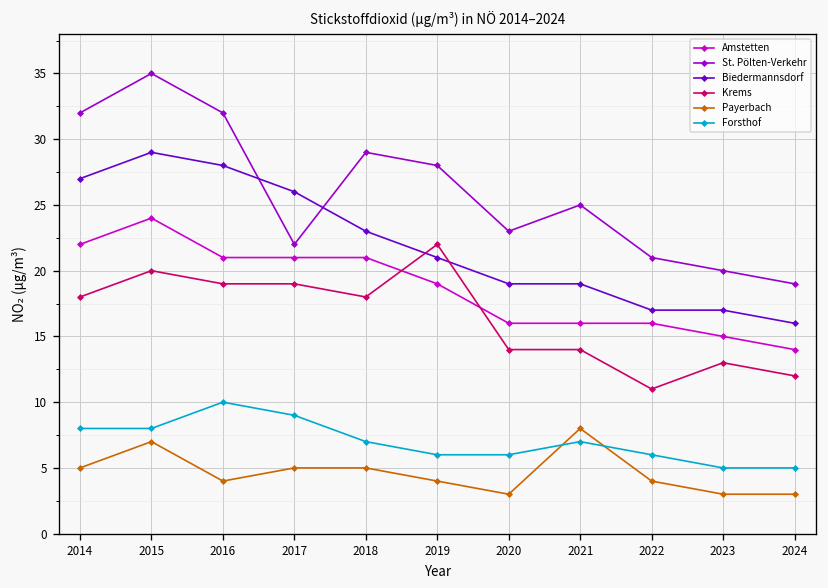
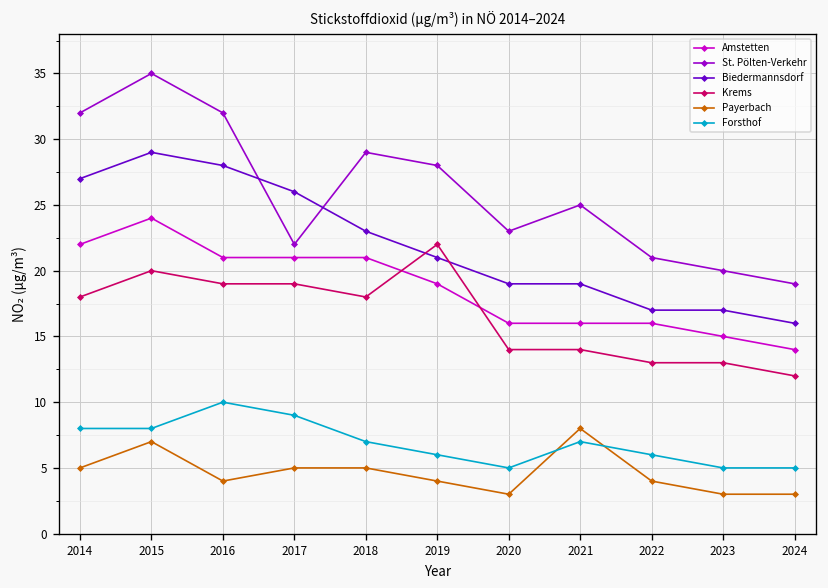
Forsthof, 2020: 6 -> 5
Krems, 2022: 11 -> 13
